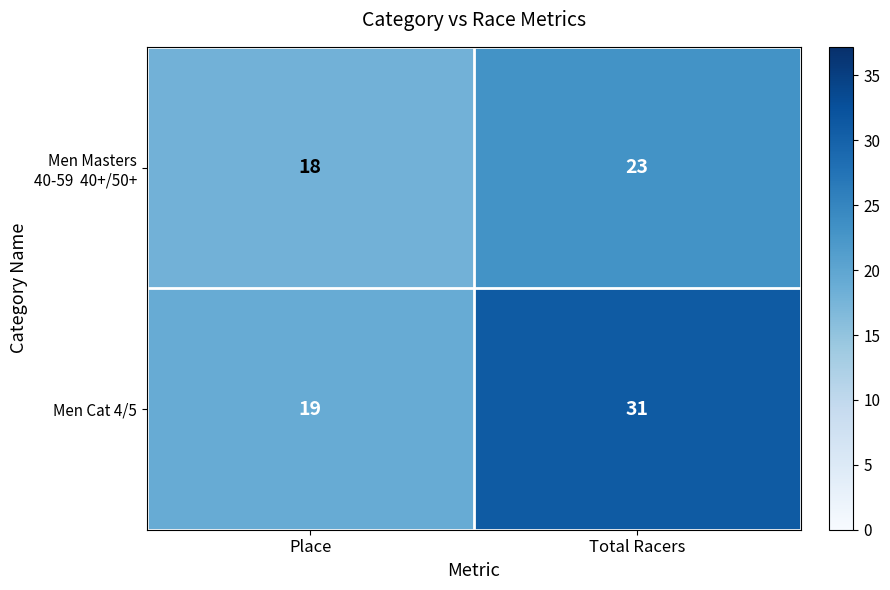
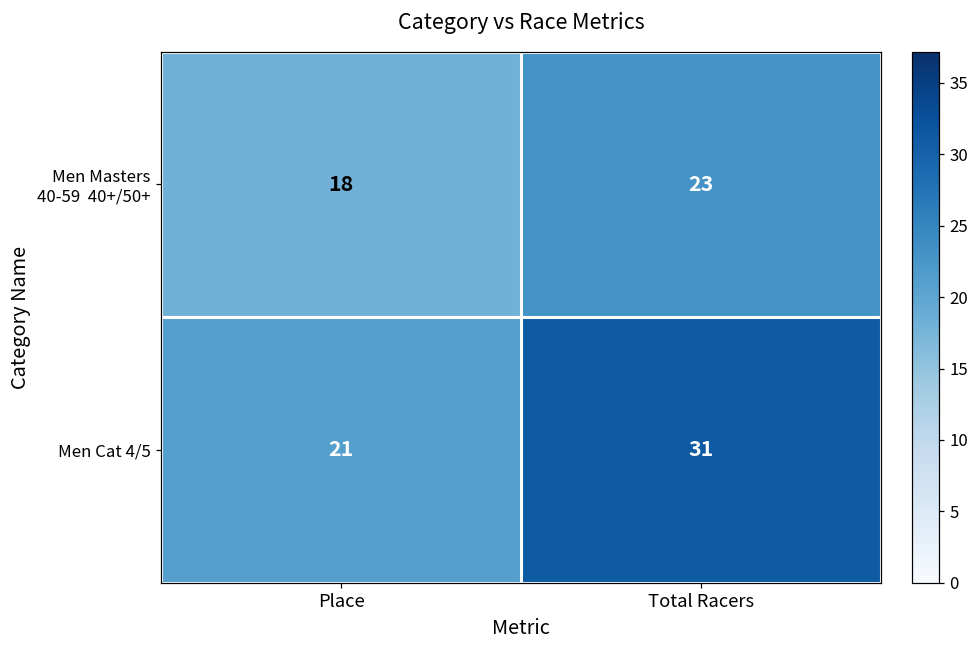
Men Cat 4/5, Place: 19 -> 21
